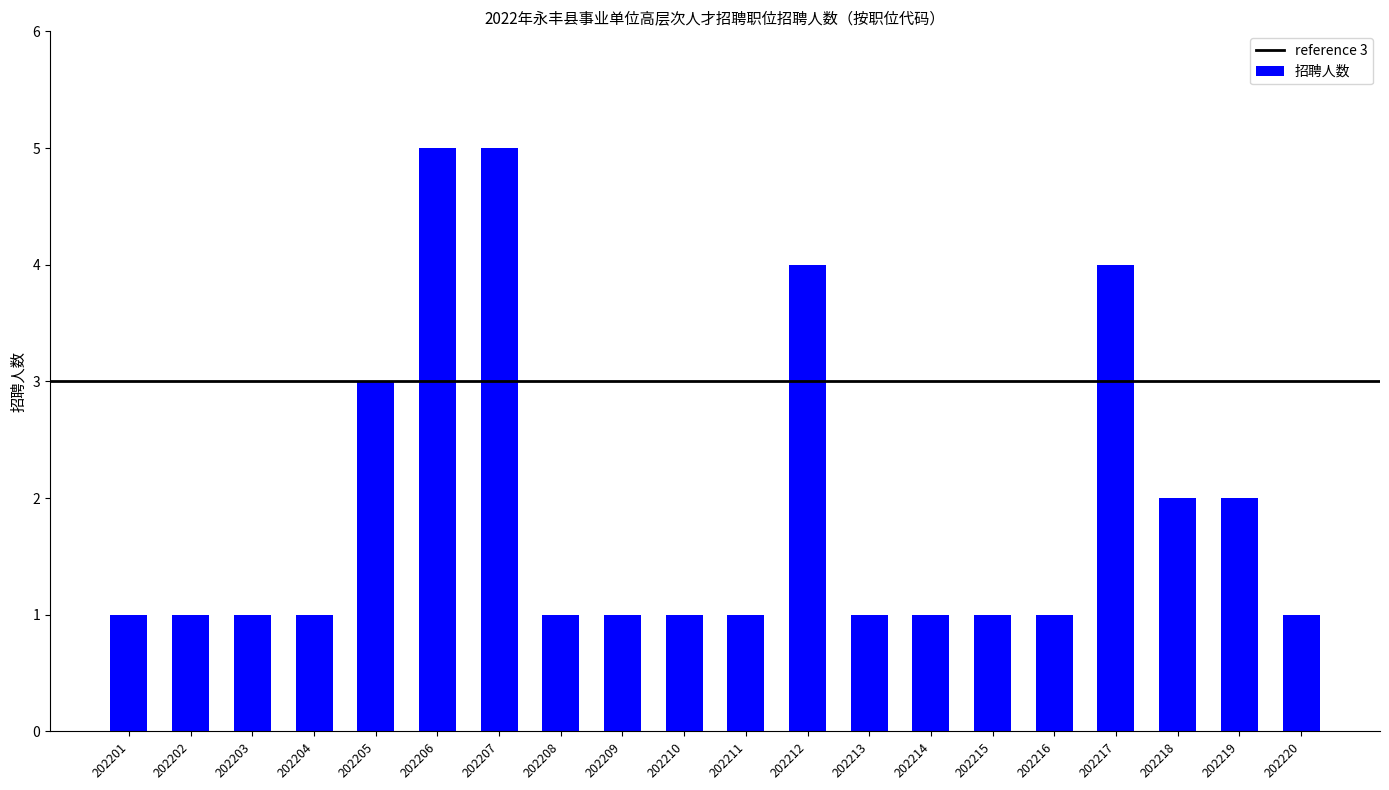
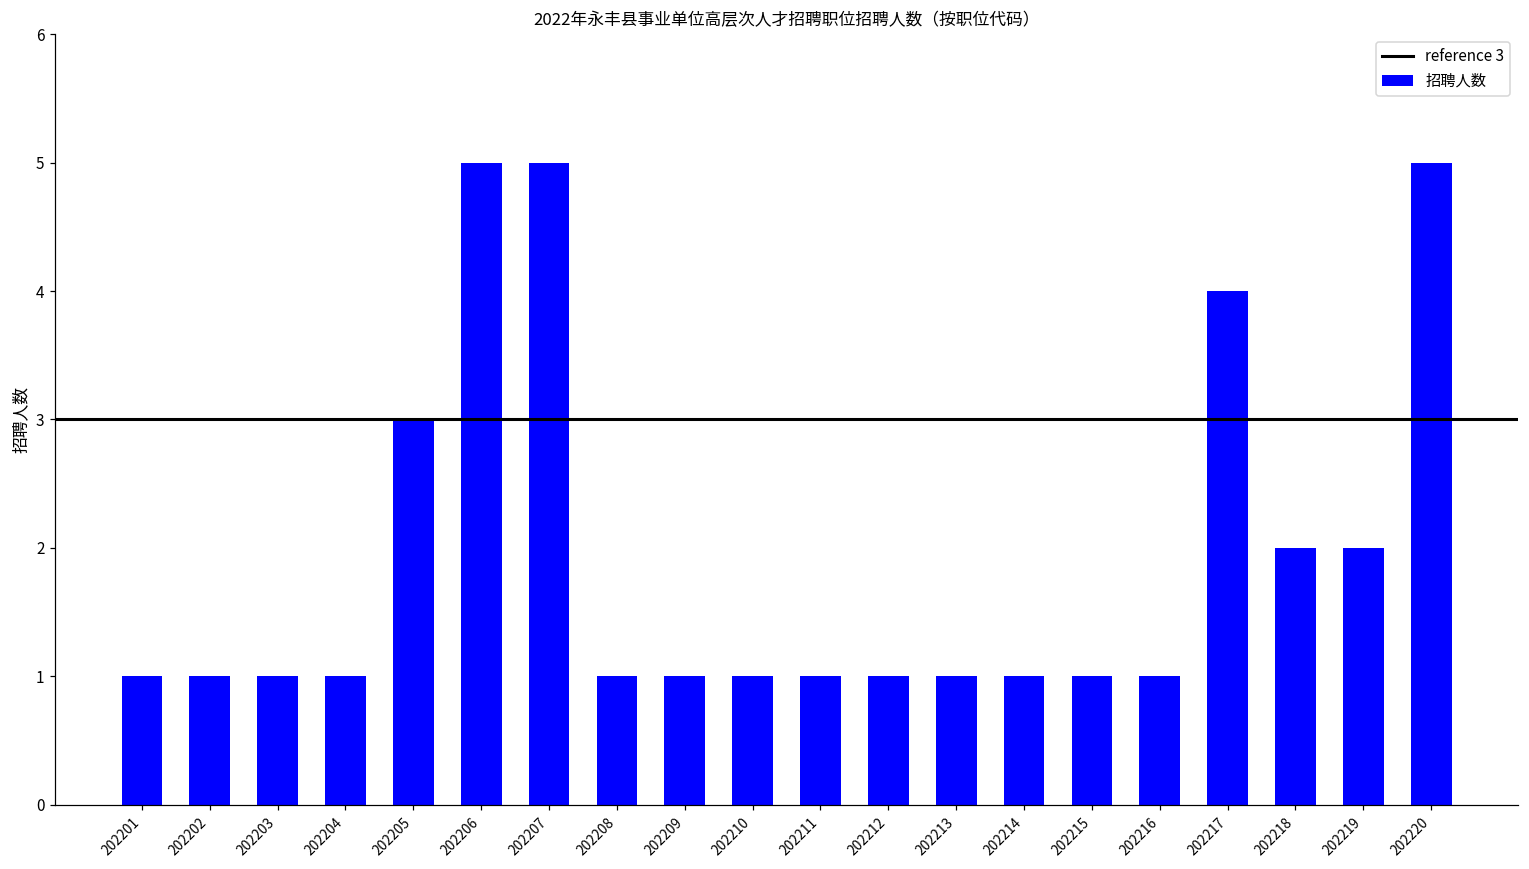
202212: 4 -> 1
202220: 1 -> 5
